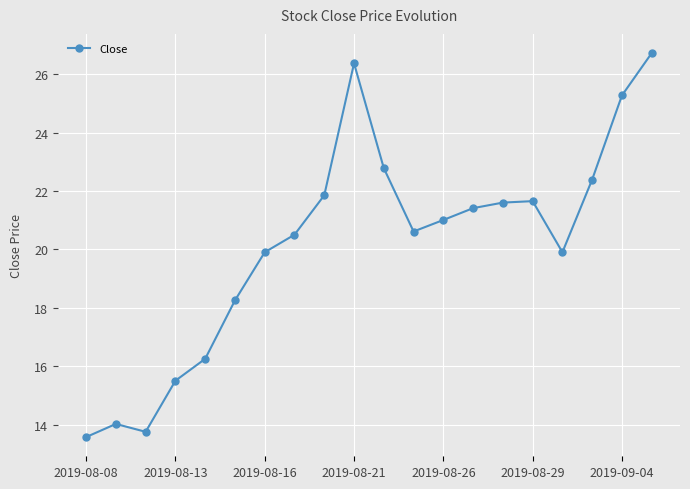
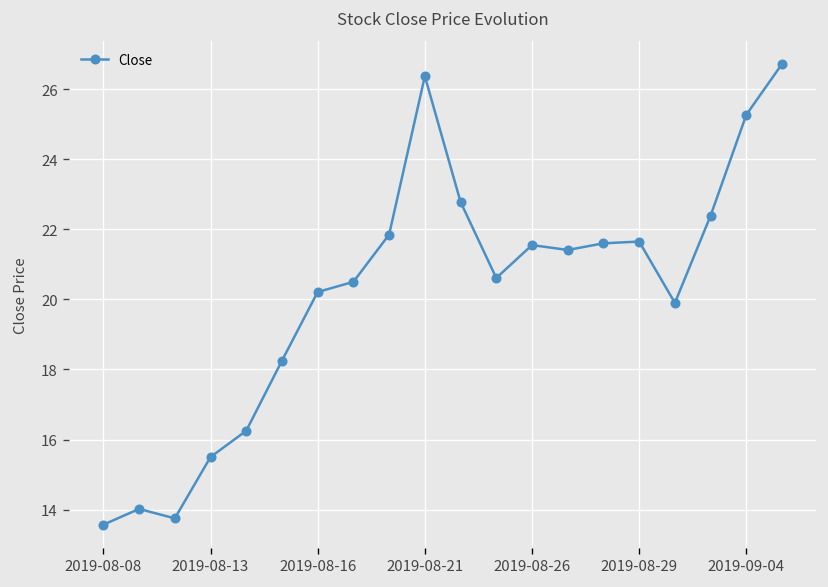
2019-08-16: 19.9 -> 20.2
2019-08-26: 21.0 -> 21.5
